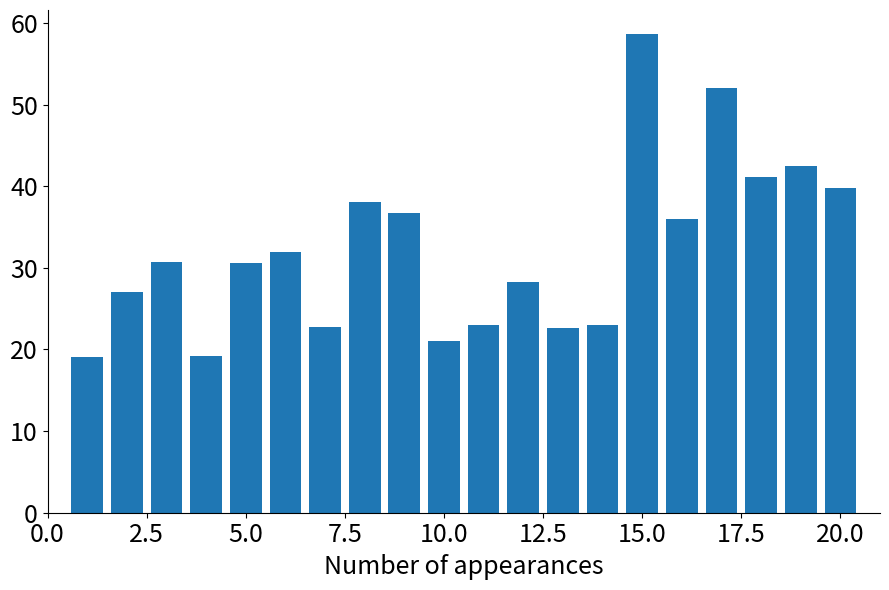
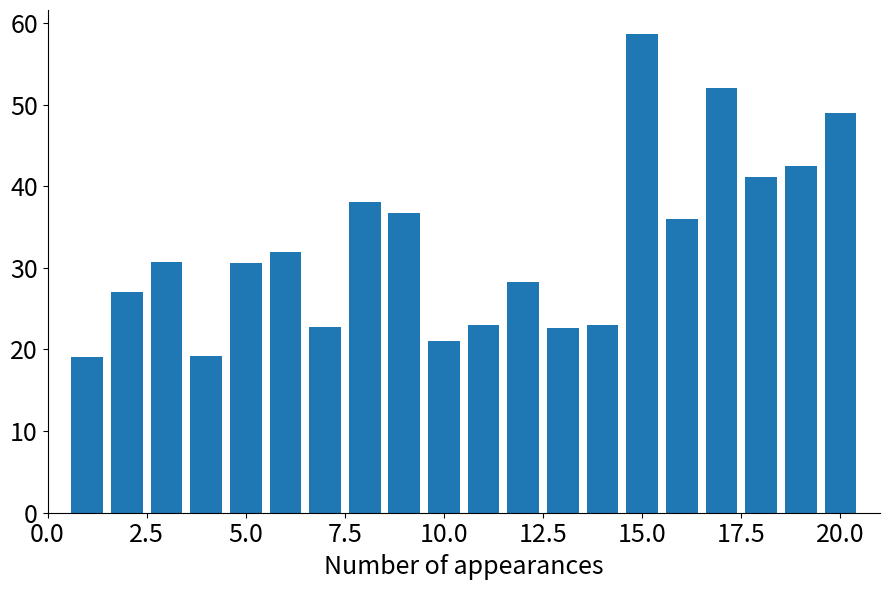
20.0: 40 -> 49
